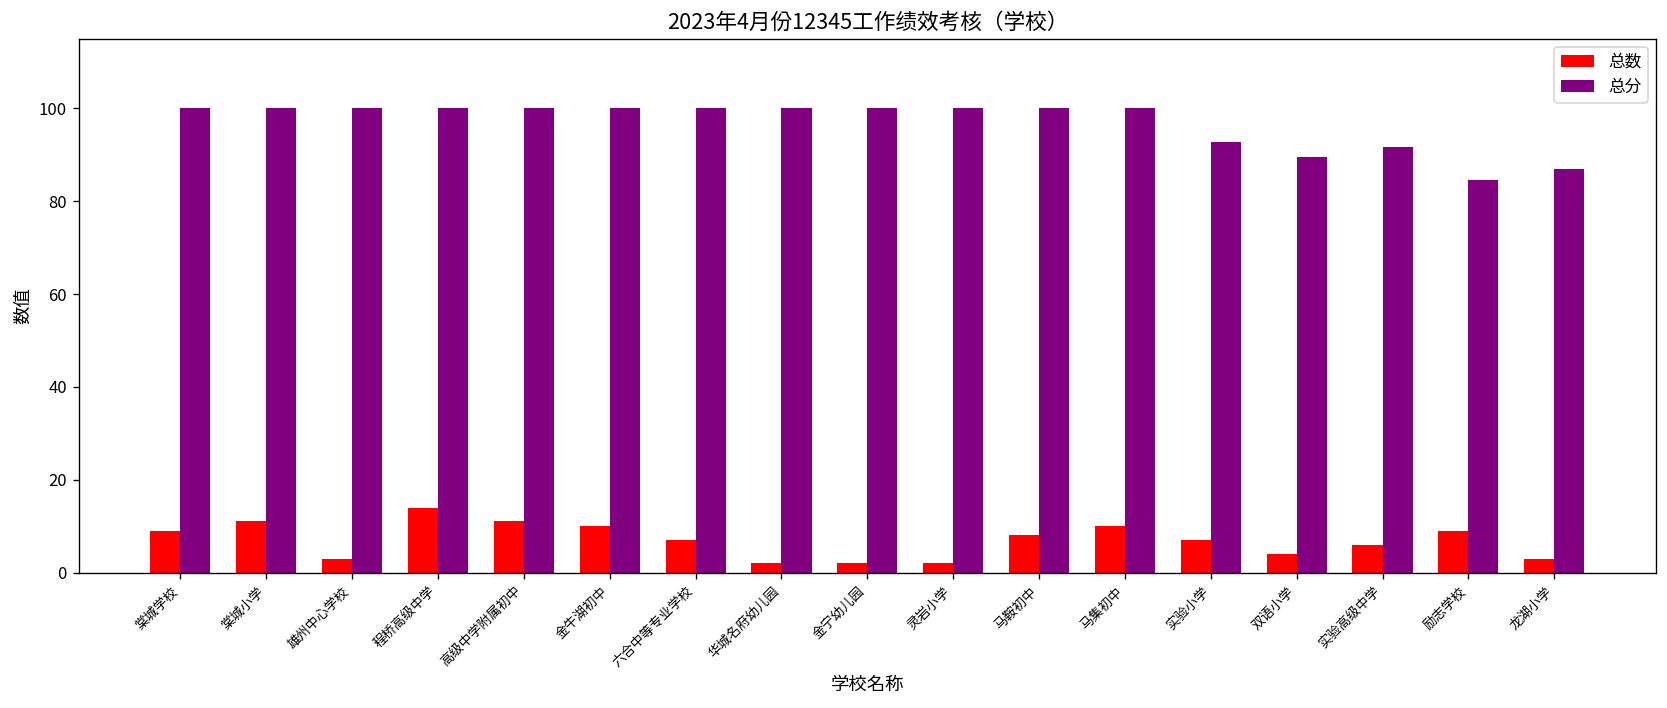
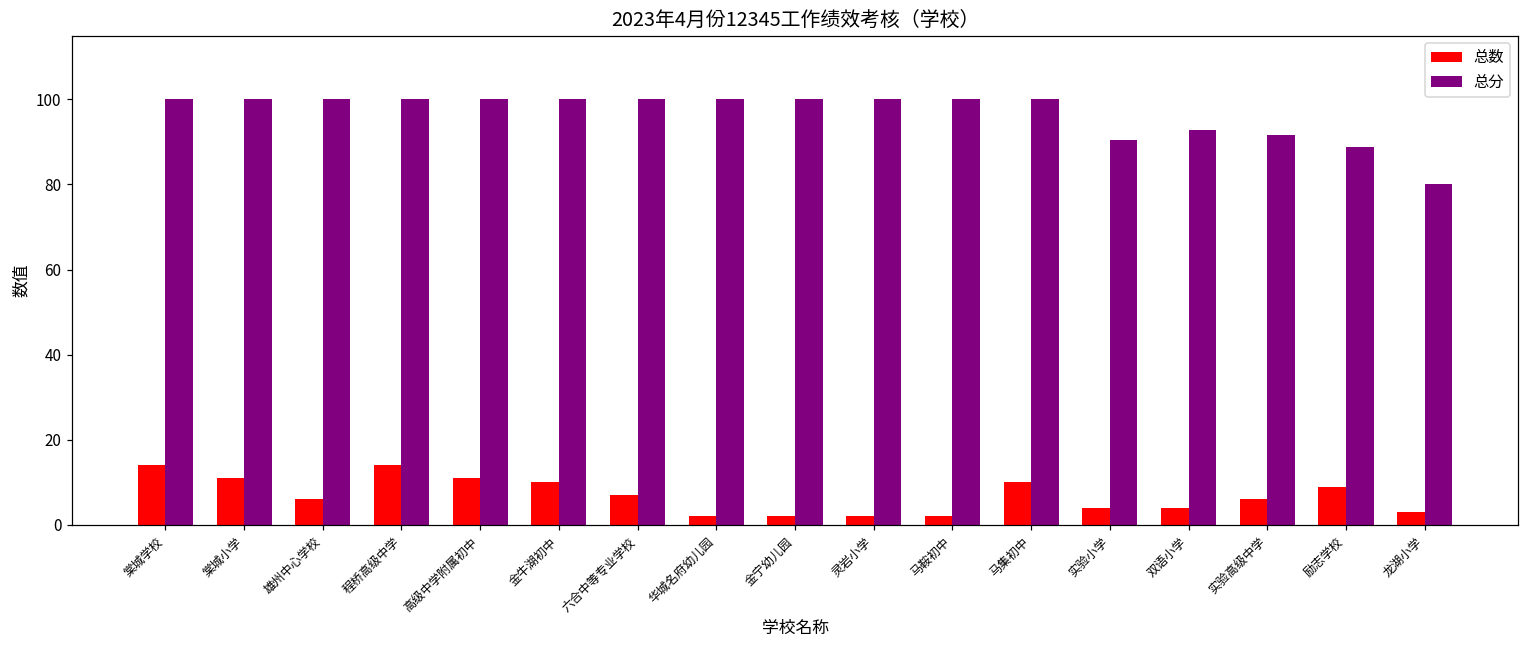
总数, 棠城学校: 9 -> 14
总数, 雄州中心学校: 3 -> 6
总数, 马鞍初中: 8 -> 2
总数, 实验小学: 7 -> 4
总分, 实验小学: 93 -> 91
总分, 双语小学: 90 -> 93
总分, 励志学校: 85 -> 89
总分, 龙湖小学: 87 -> 80
